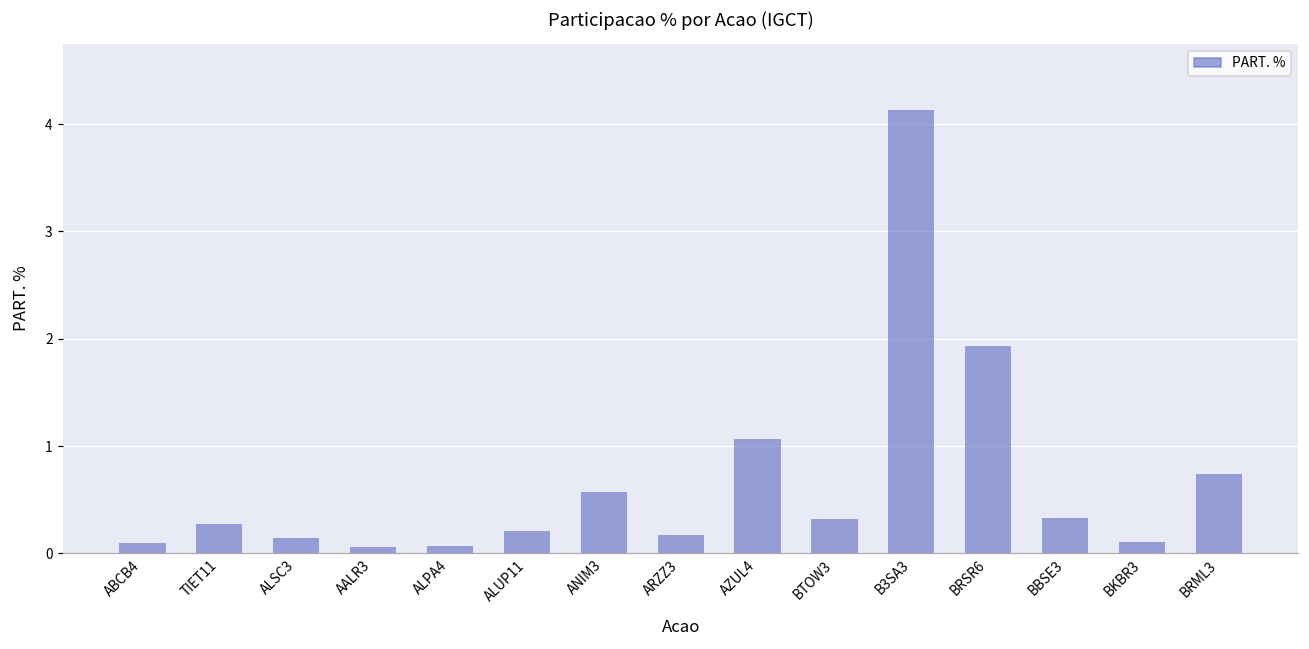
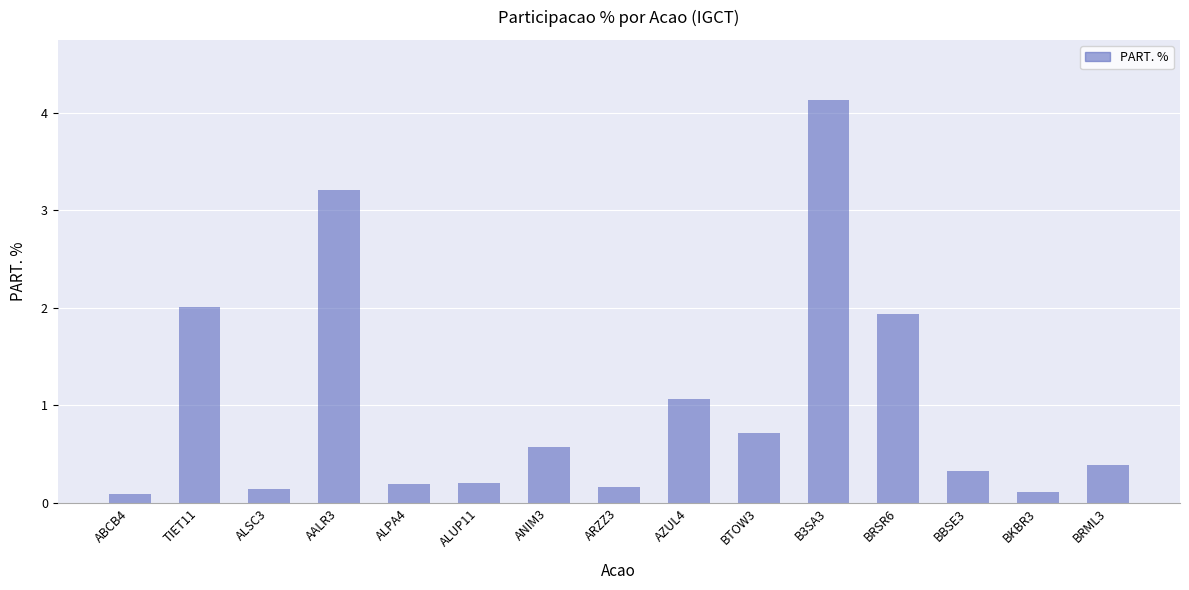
TIET11: 0.3 -> 2.0
AALR3: 0.1 -> 3.2
ALPA4: 0.1 -> 0.2
BTOW3: 0.3 -> 0.7
BRML3: 0.7 -> 0.4
